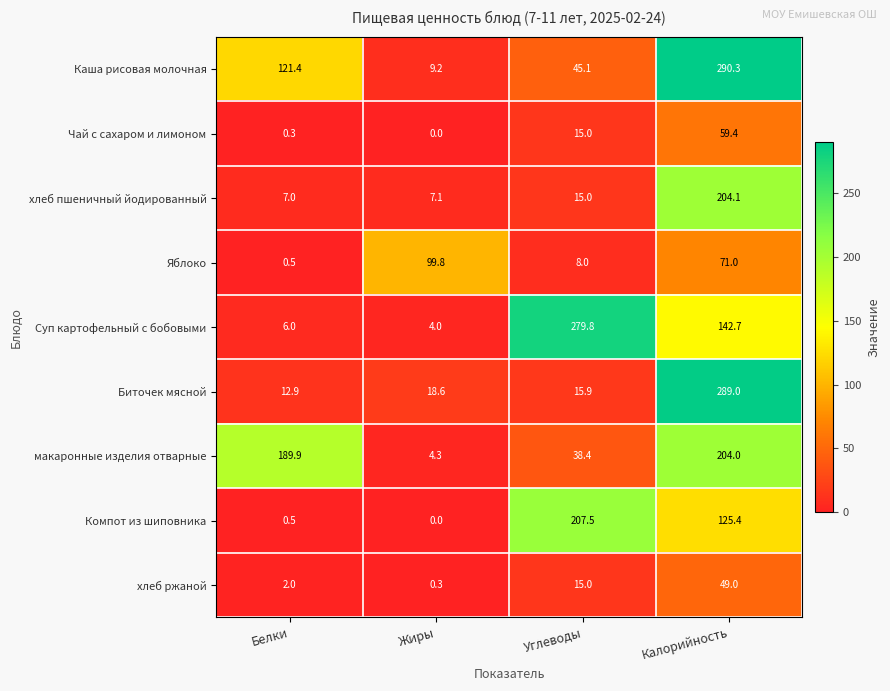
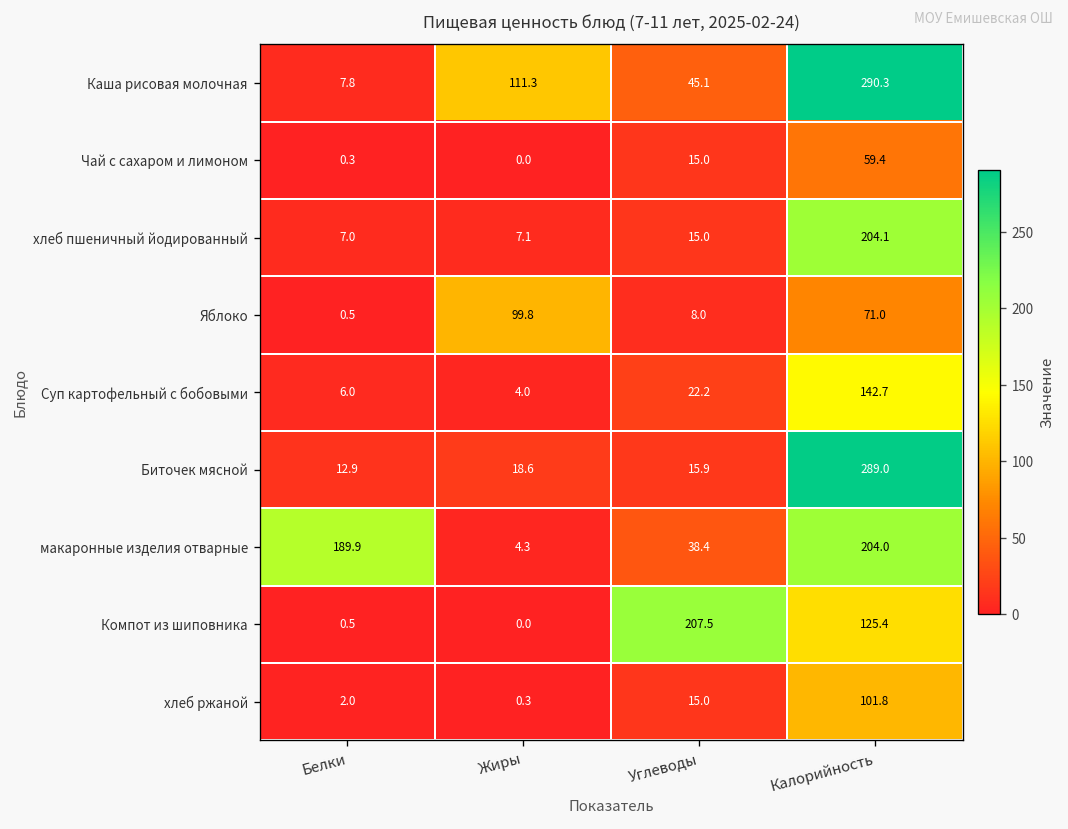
Каша рисовая молочная, Белки: 121.4 -> 7.8
Каша рисовая молочная, Жиры: 9.2 -> 111.3
Суп картофельный с бобовыми, Углеводы: 279.8 -> 22.2
хлеб ржаной, Калорийность: 49.0 -> 101.8
